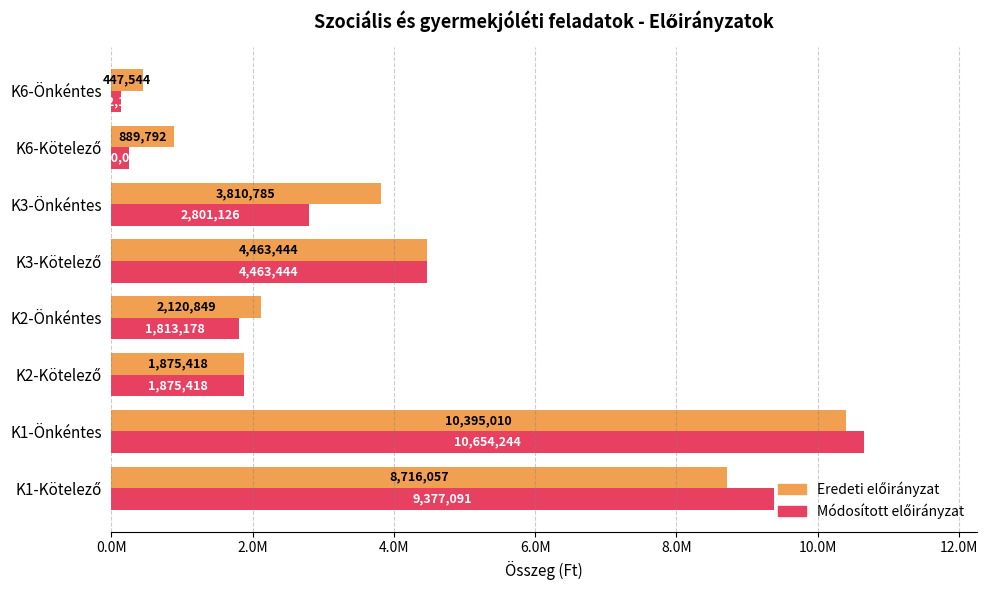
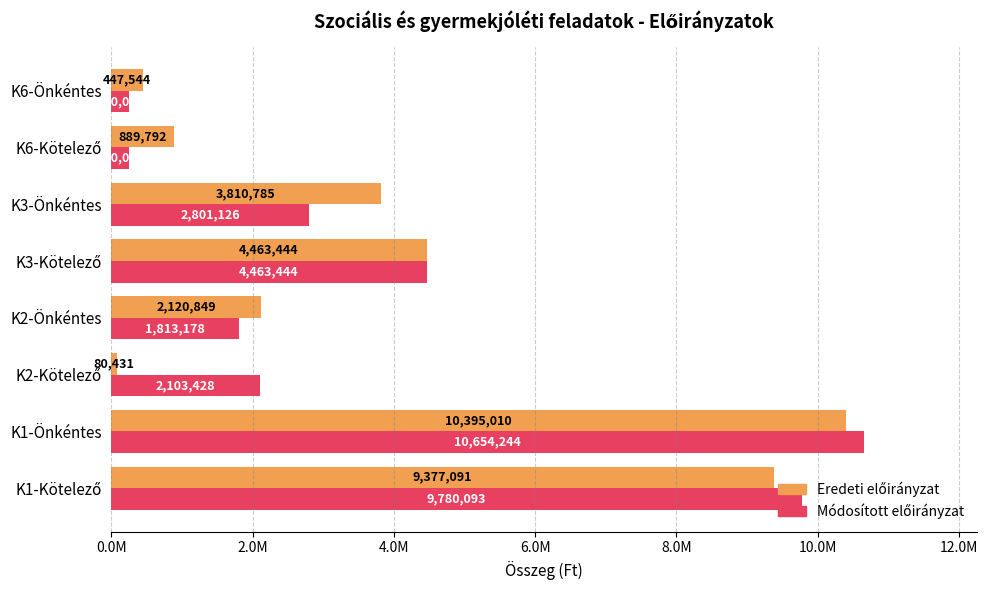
Módosított előirányzat, K6-Önkéntes: 100000 -> 300000
Eredeti előirányzat, K2-Kötelező: 1,875,418 -> 80,431
Módosított előirányzat, K2-Kötelező: 1,875,418 -> 2,103,428
Eredeti előirányzat, K1-Kötelező: 8,716,057 -> 9,377,091
Módosított előirányzat, K1-Kötelező: 9,377,091 -> 9,780,093
